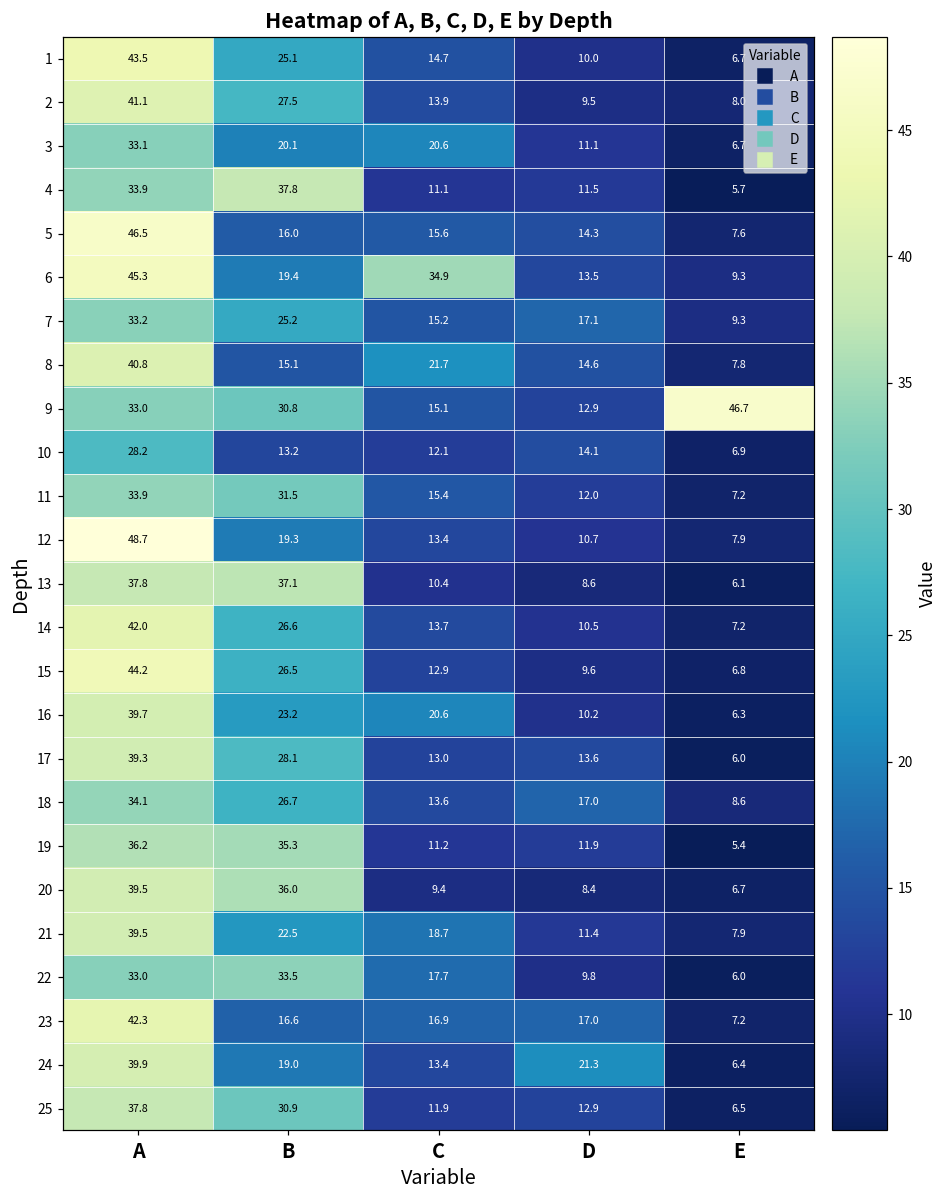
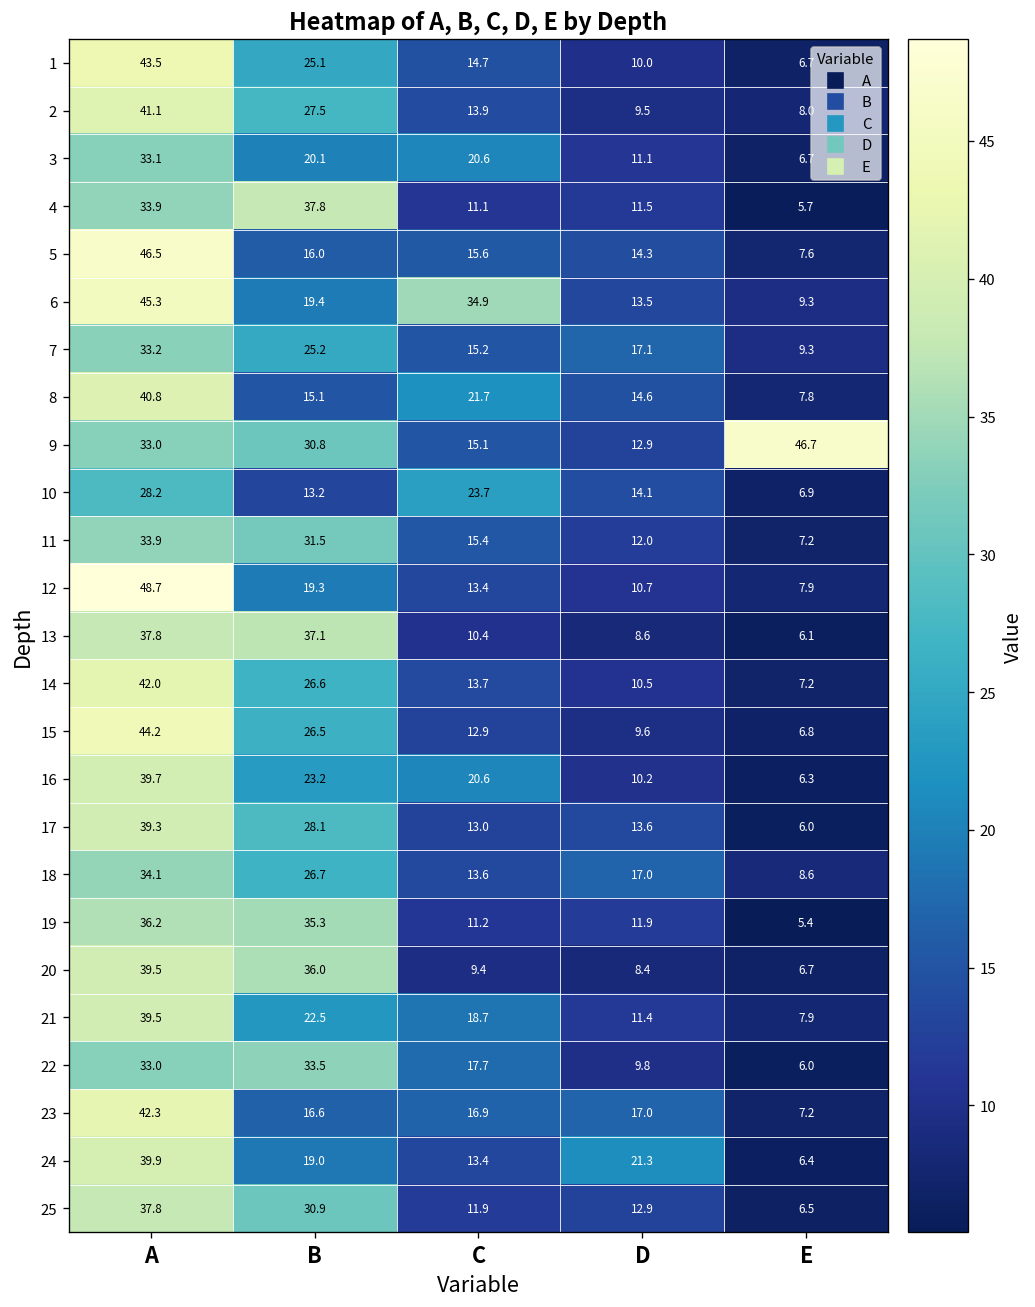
10, C: 12.1 -> 23.7
